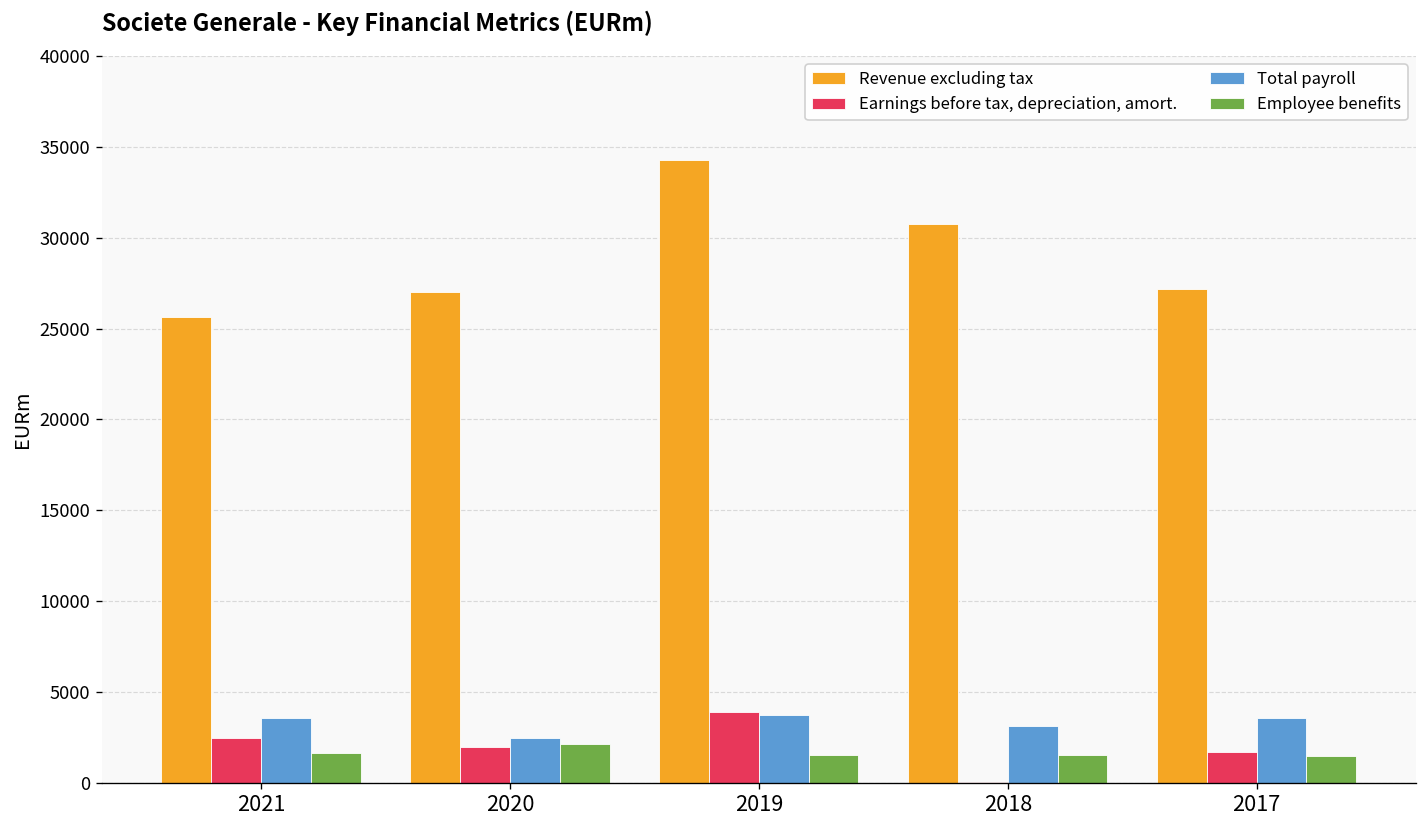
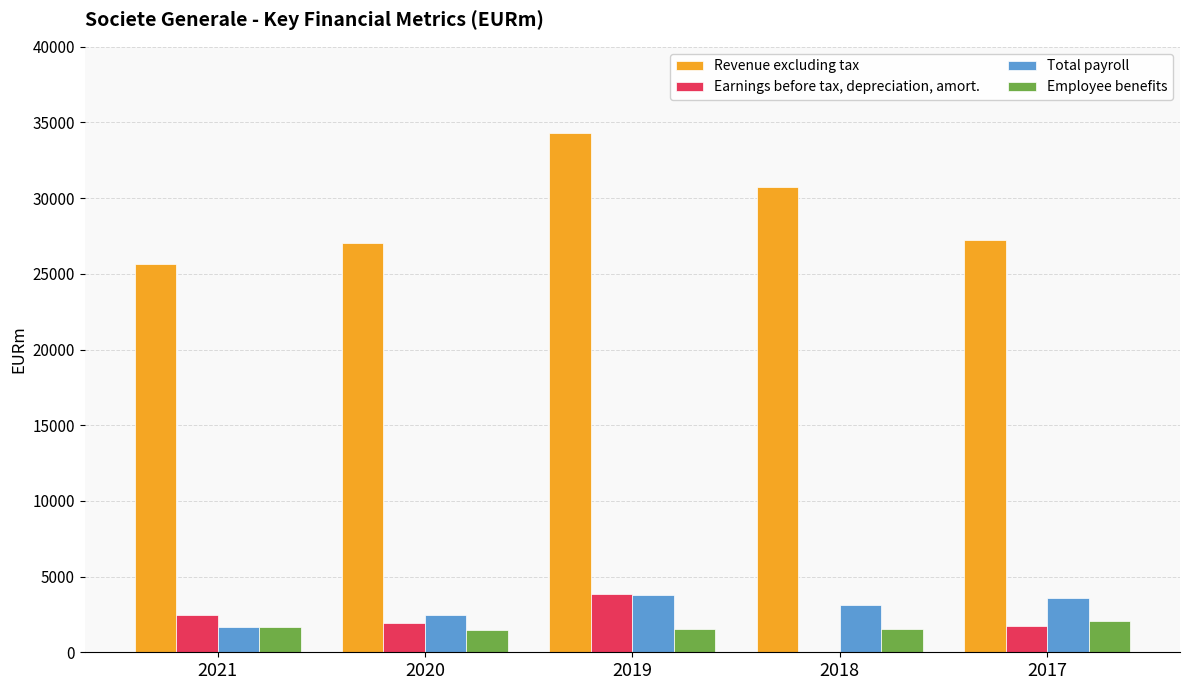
Total payroll, 2021: 3600 -> 1600
Employee benefits, 2020: 2100 -> 1500
Employee benefits, 2017: 1500 -> 2000
